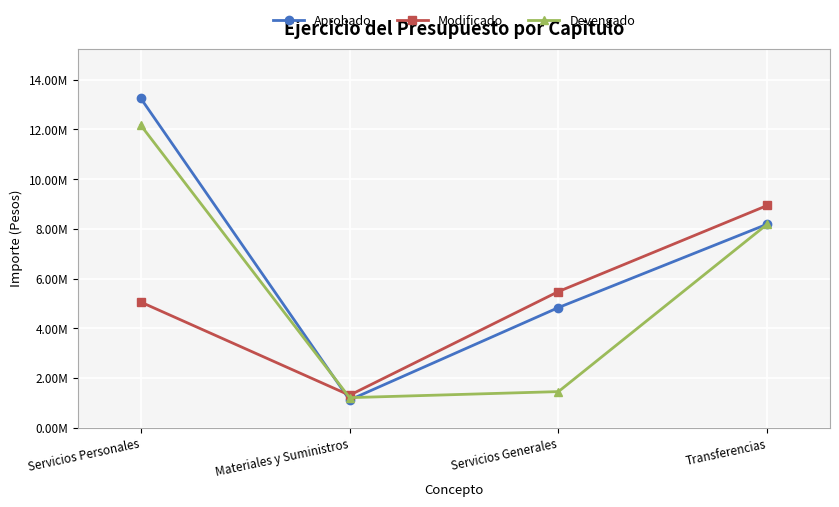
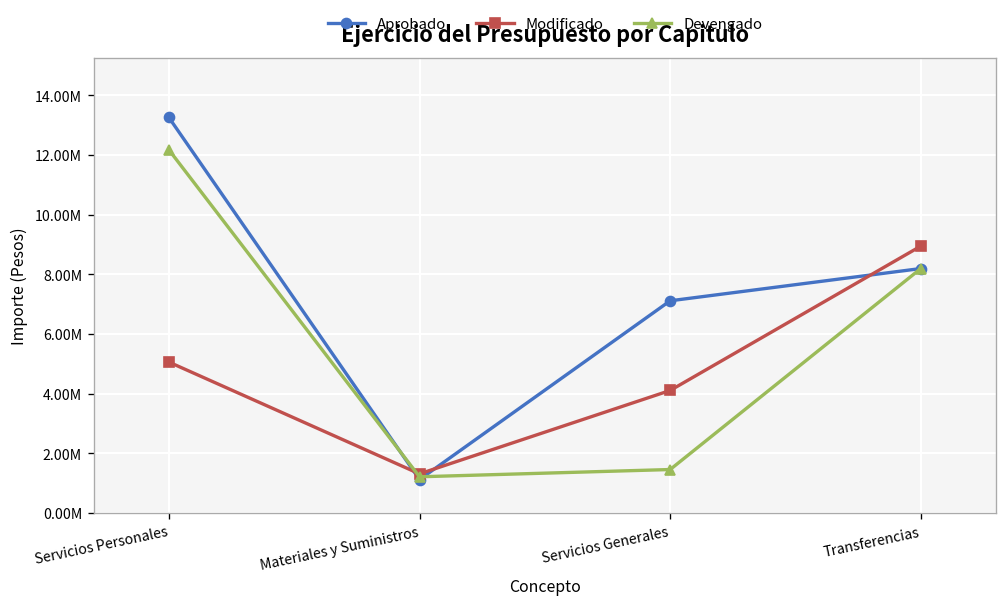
Aprobado, Servicios Generales: 4800000 -> 7100000
Modificado, Servicios Generales: 5500000 -> 4100000
